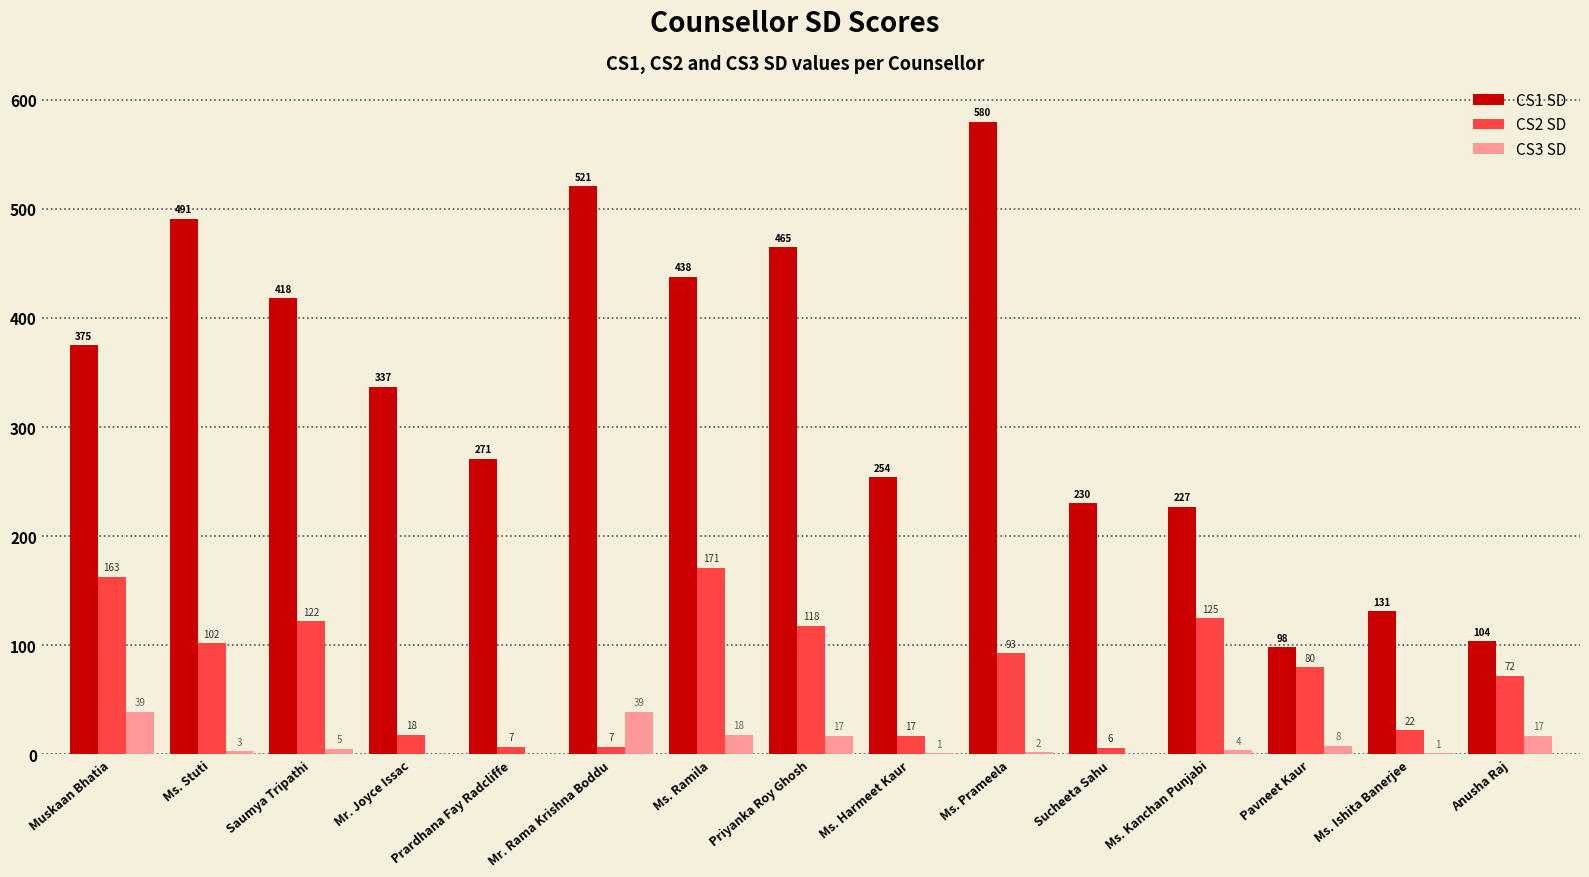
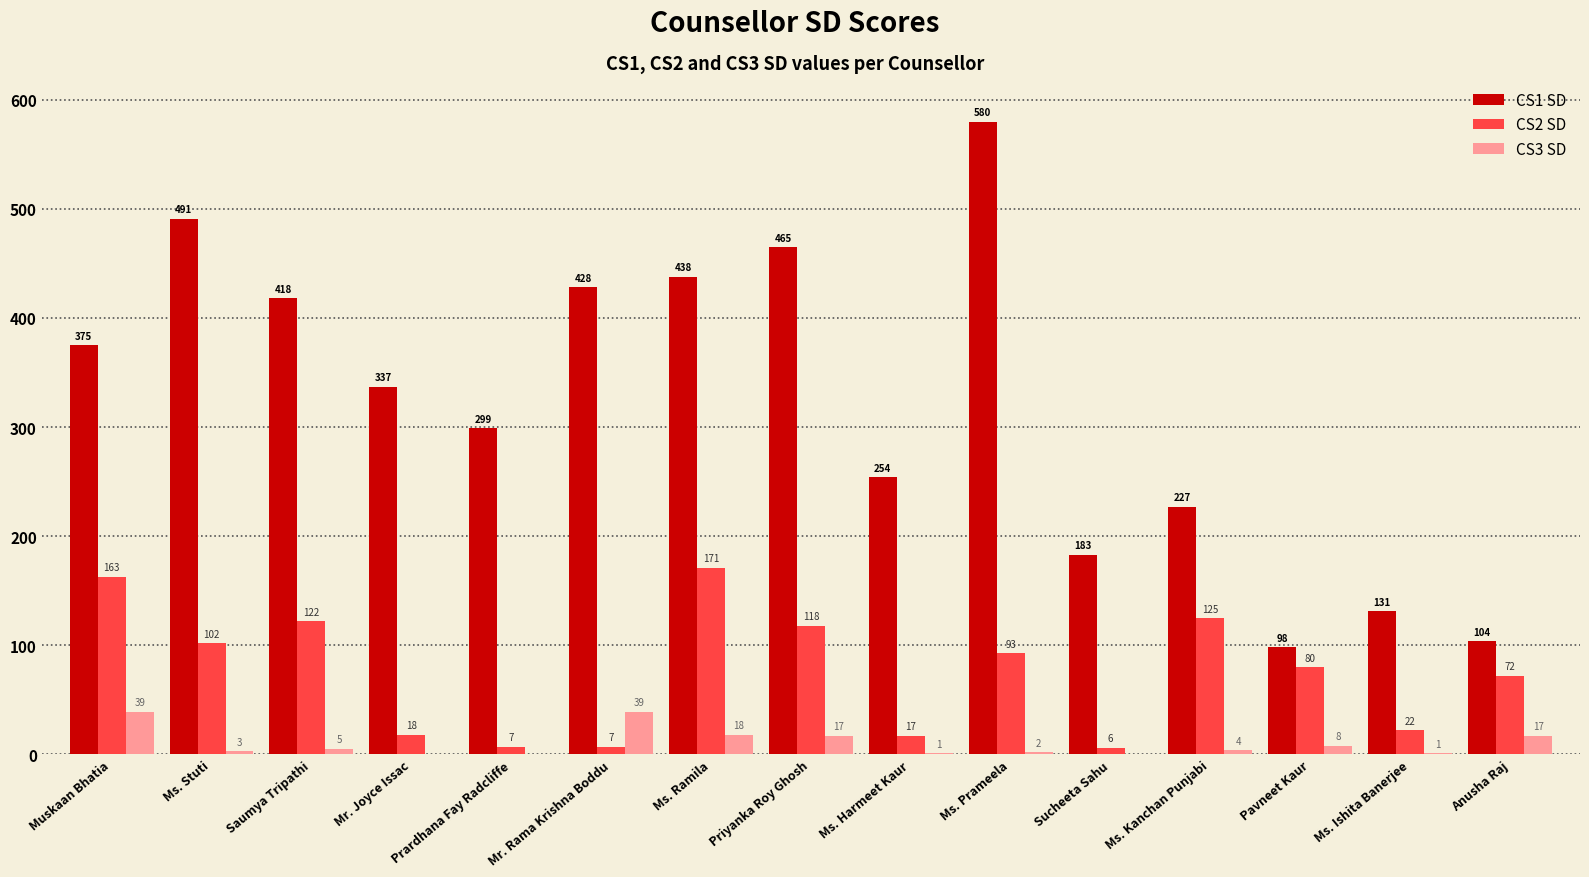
CS1 SD, Prardhana Fay Radcliffe: 271 -> 299
CS1 SD, Mr. Rama Krishna Boddu: 521 -> 428
CS1 SD, Sucheeta Sahu: 230 -> 183
